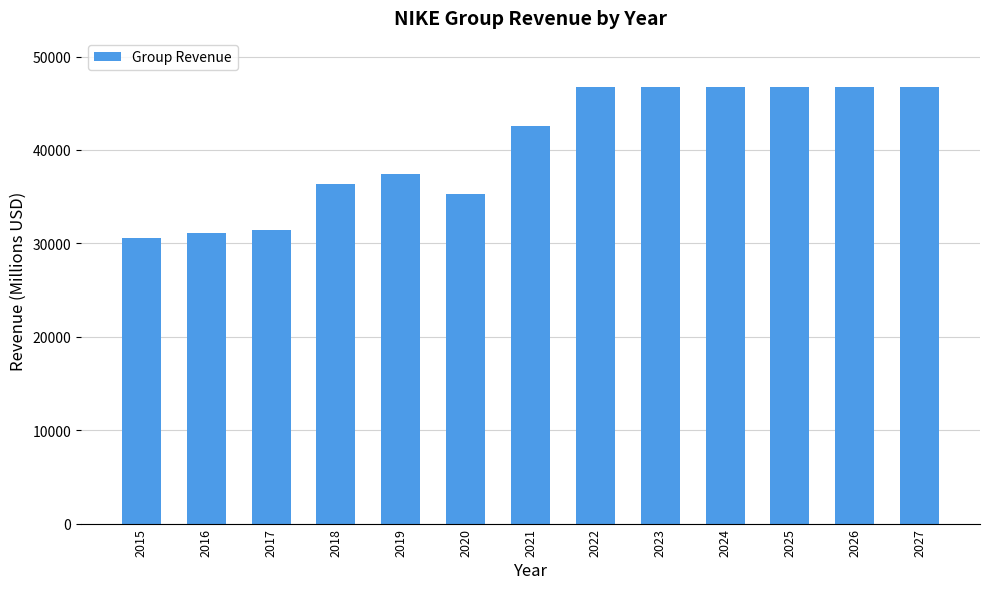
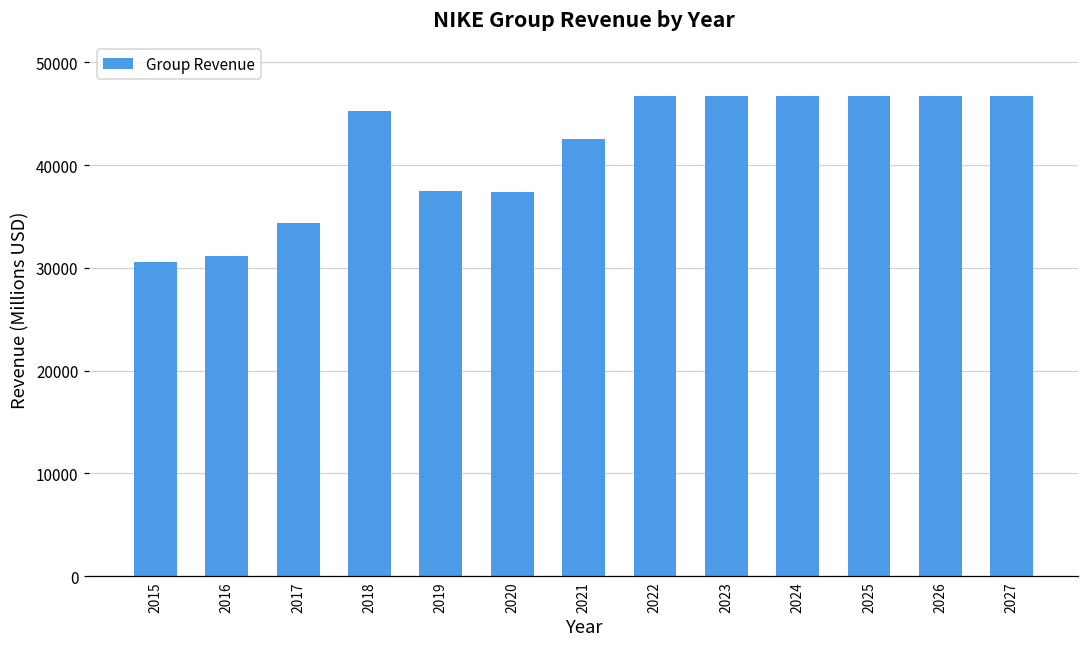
2017: 31000 -> 34000
2018: 36000 -> 45000
2020: 35000 -> 37000
